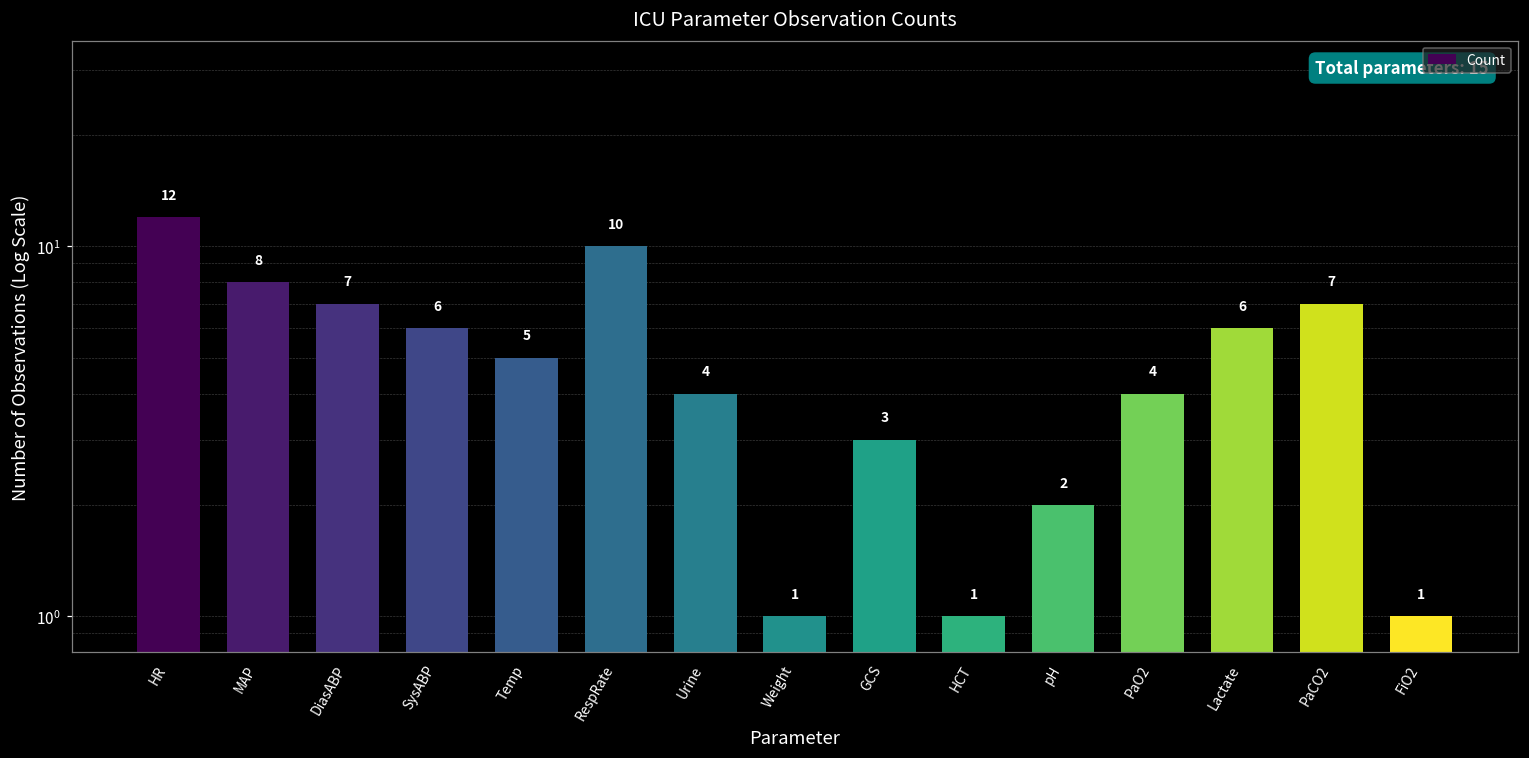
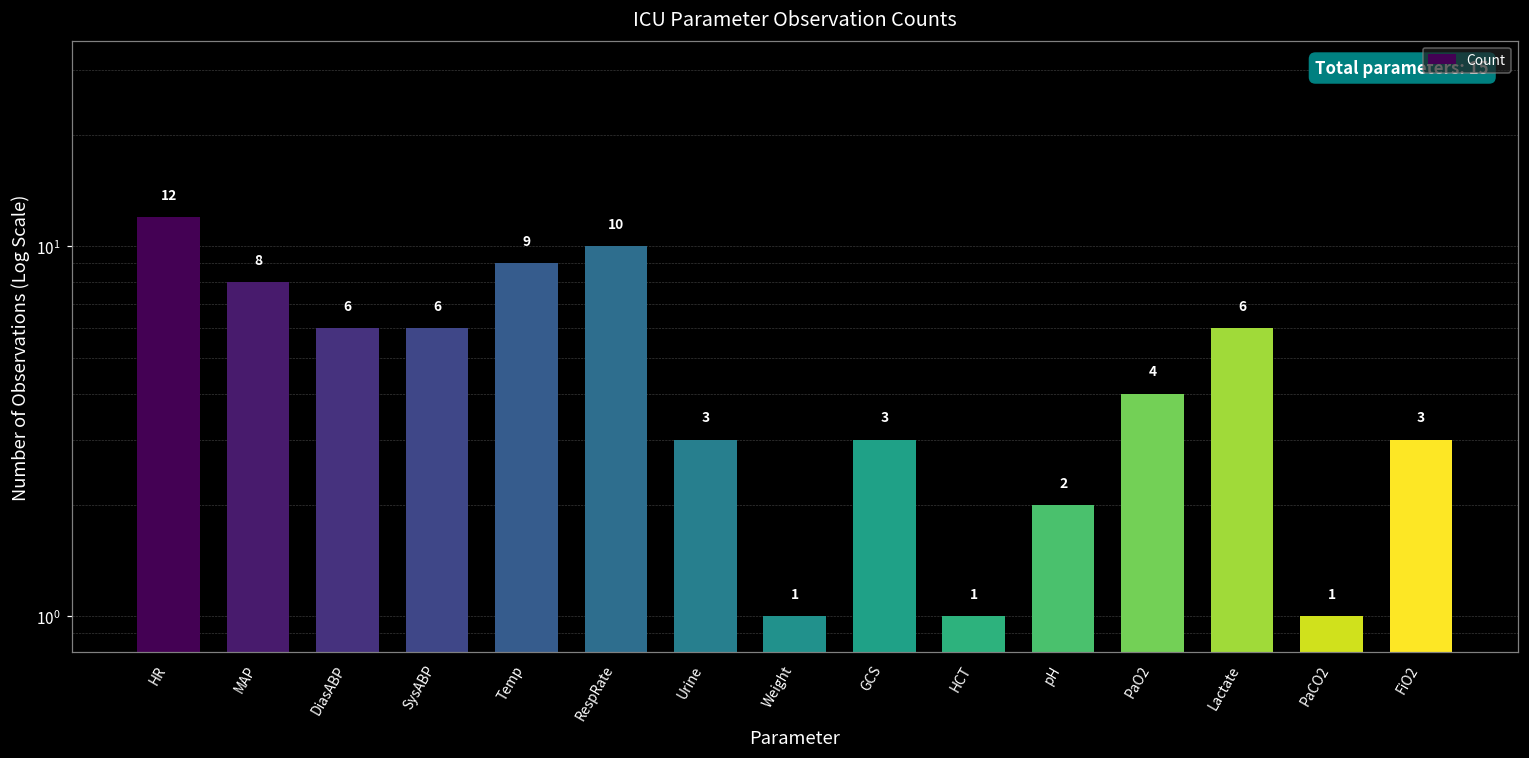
DiasABP: 7 -> 6
Temp: 5 -> 9
Urine: 4 -> 3
PaCO2: 7 -> 1
FiO2: 1 -> 3
